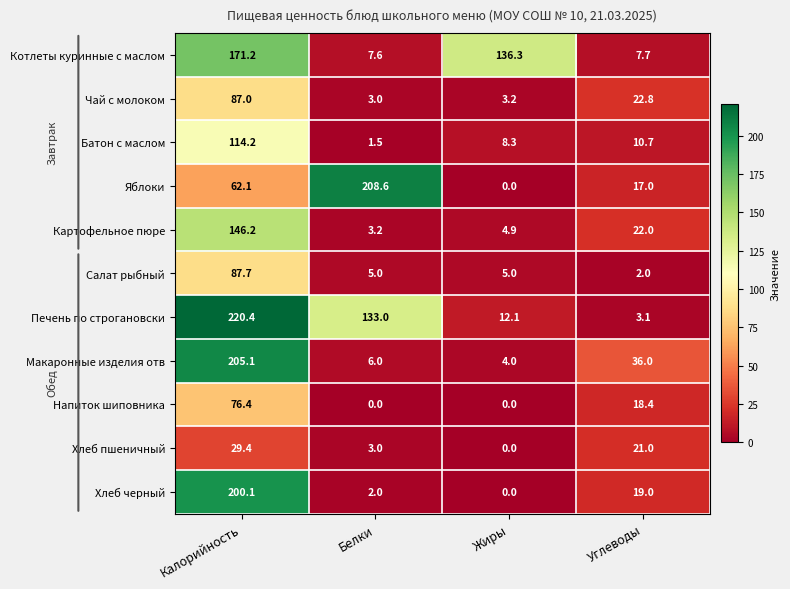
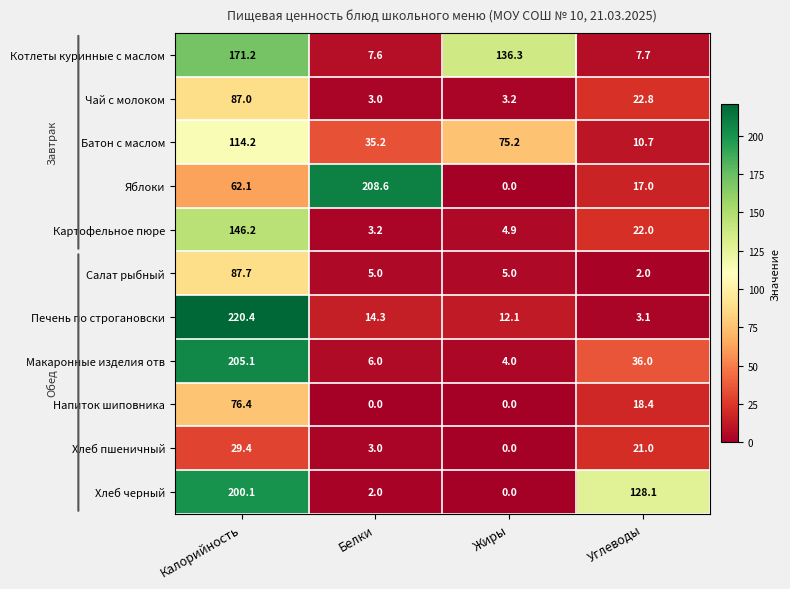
Батон с маслом, Белки: 1.5 -> 35.2
Батон с маслом, Жиры: 8.3 -> 75.2
Печень по строгановски, Белки: 133.0 -> 14.3
Хлеб черный, Углеводы: 19.0 -> 128.1
